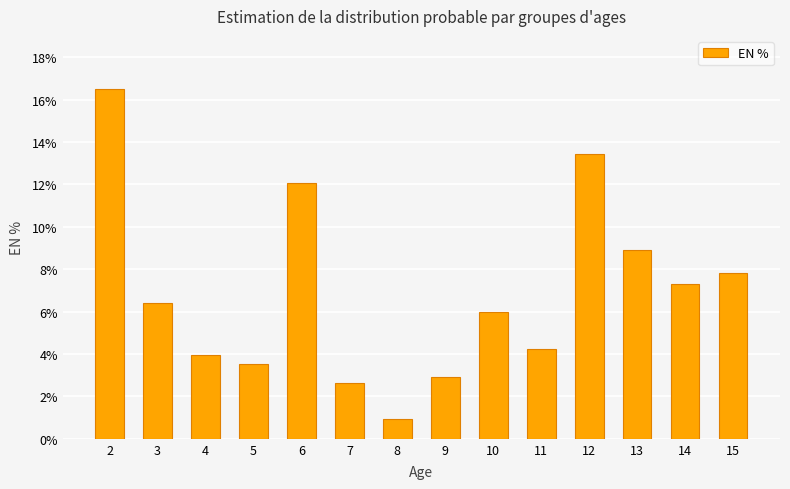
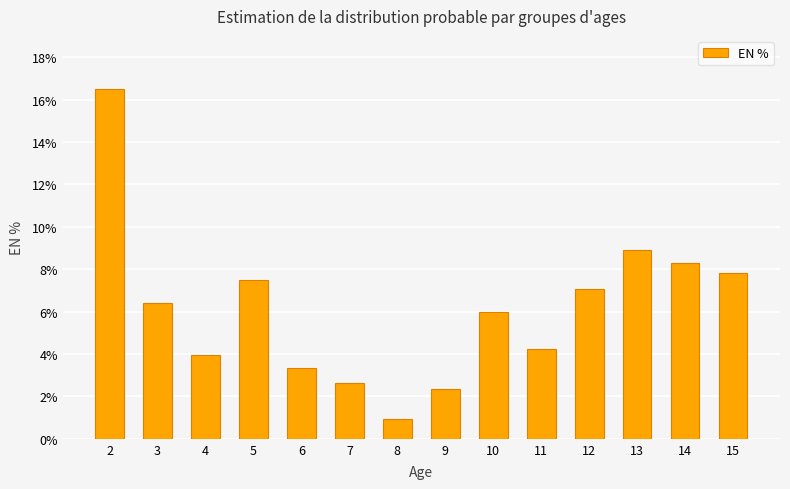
5: 3.5% -> 7.5%
6: 12.1% -> 3.3%
9: 2.9% -> 2.4%
12: 13.4% -> 7.1%
14: 7.3% -> 8.3%
